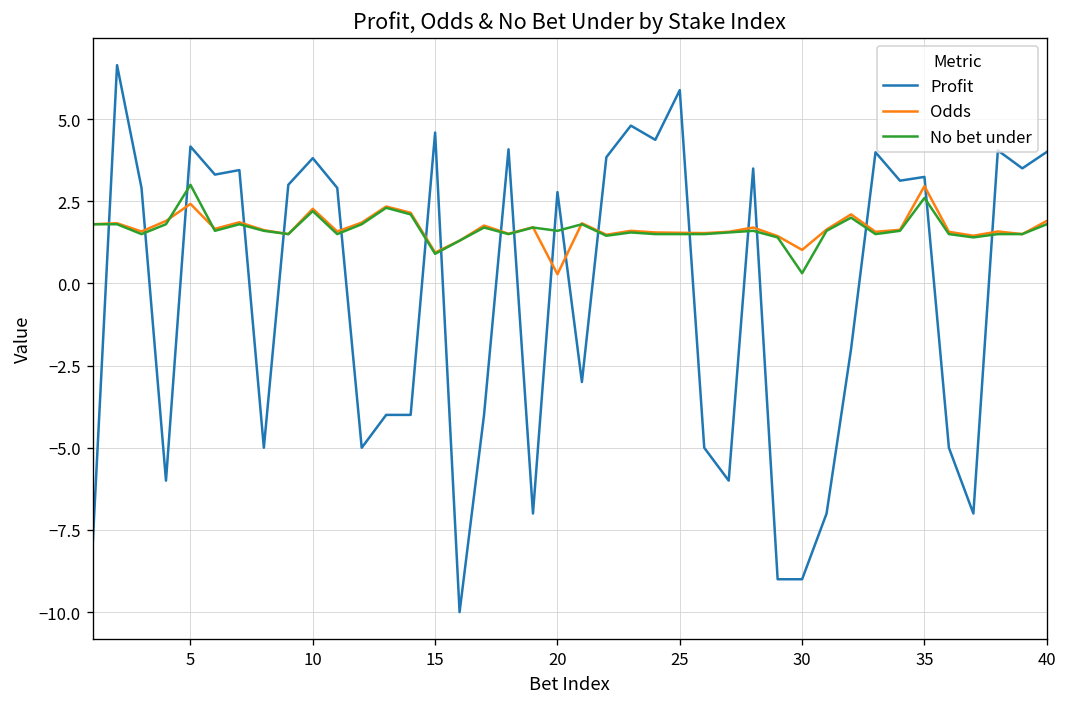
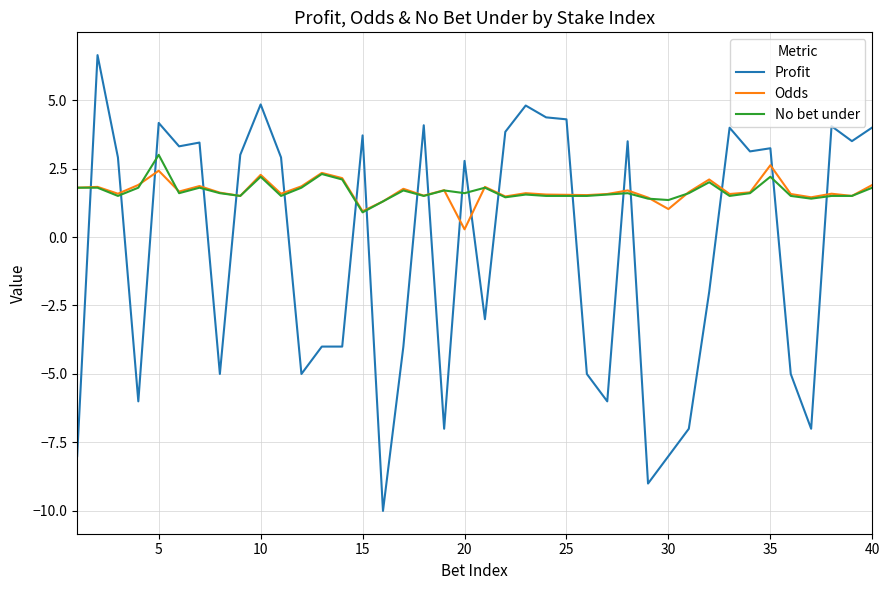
Profit, 10: 3.8 -> 4.8
Profit, 15: 4.6 -> 3.7
Profit, 25: 5.9 -> 4.3
Profit, 30: -9 -> -8
No bet under, 30: 0.3 -> 1.4
Odds, 35: 3.0 -> 2.6
No bet under, 35: 2.6 -> 2.2
